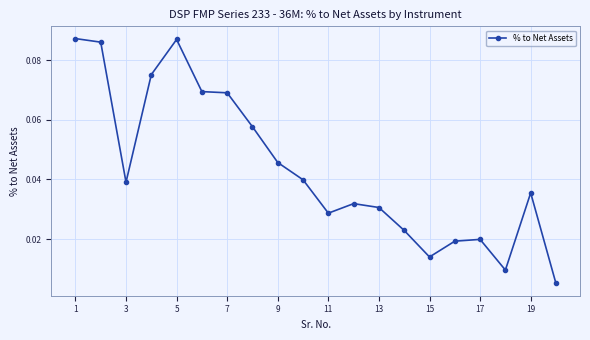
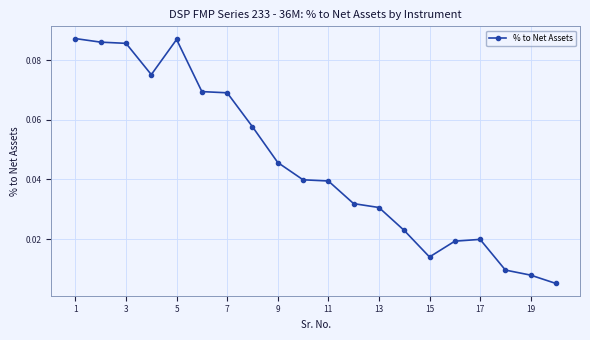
3: 0.039 -> 0.086
11: 0.029 -> 0.040
19: 0.036 -> 0.008
